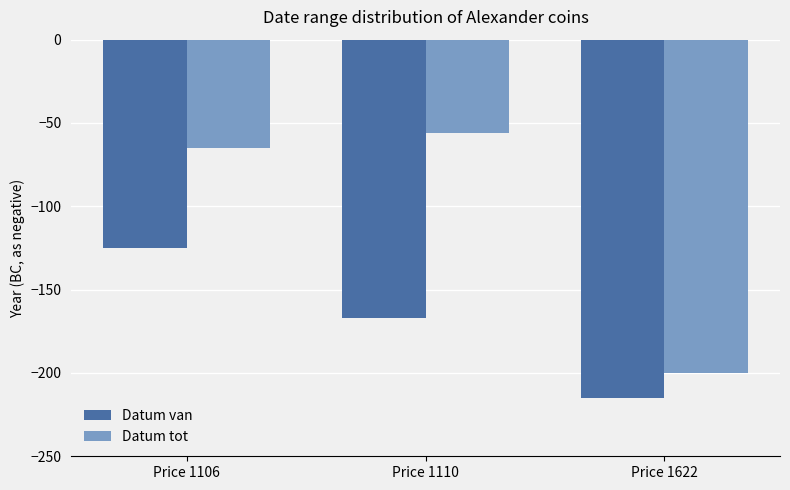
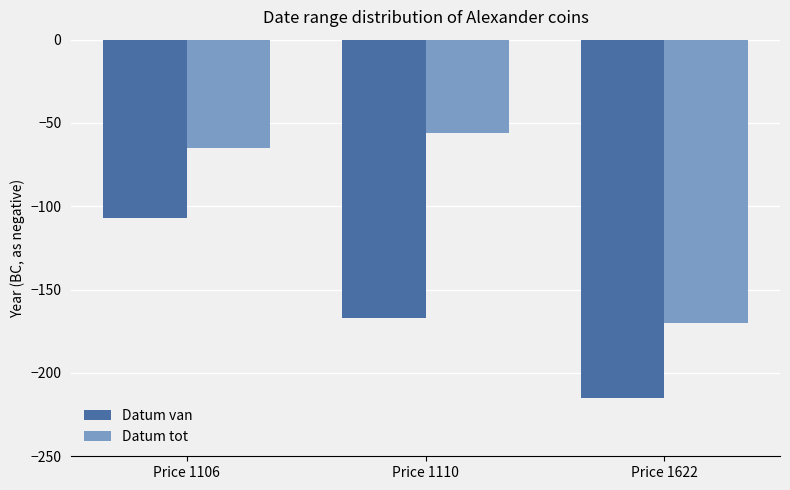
Datum van, Price 1106: -125 -> -107
Datum tot, Price 1622: -200 -> -170
